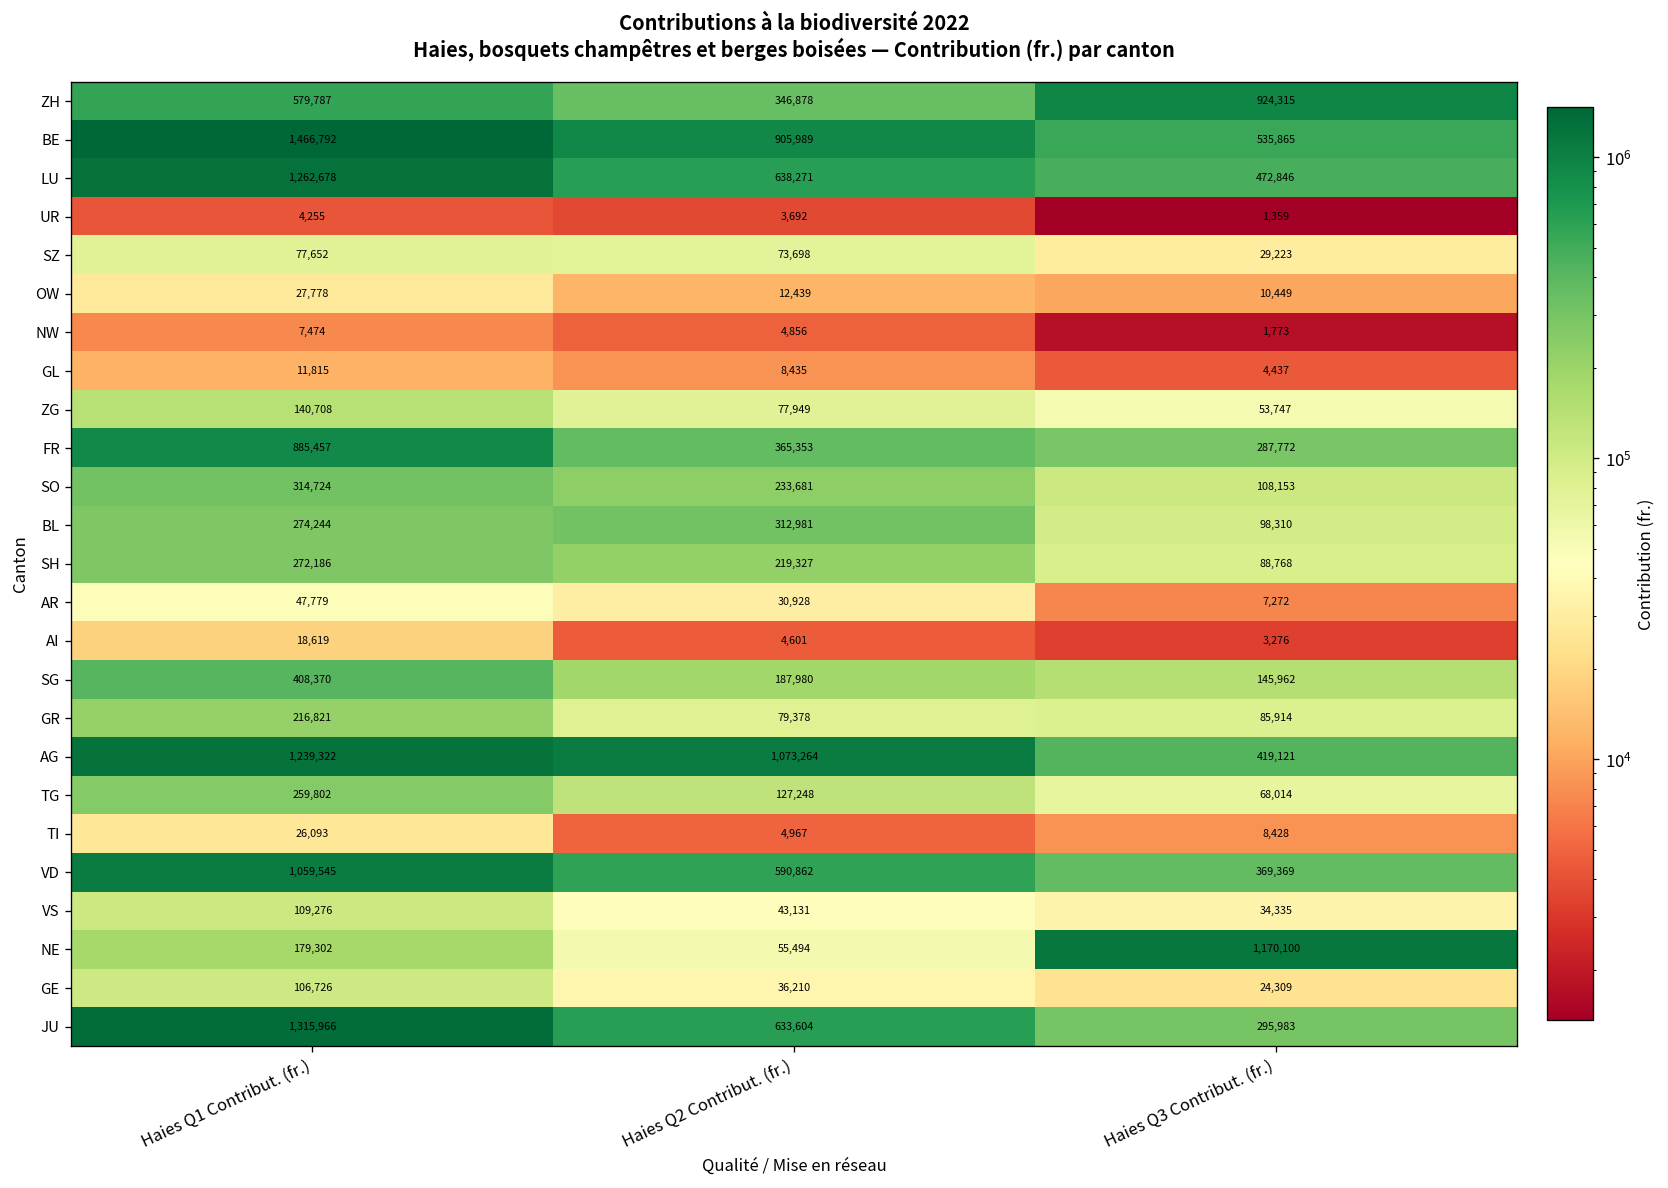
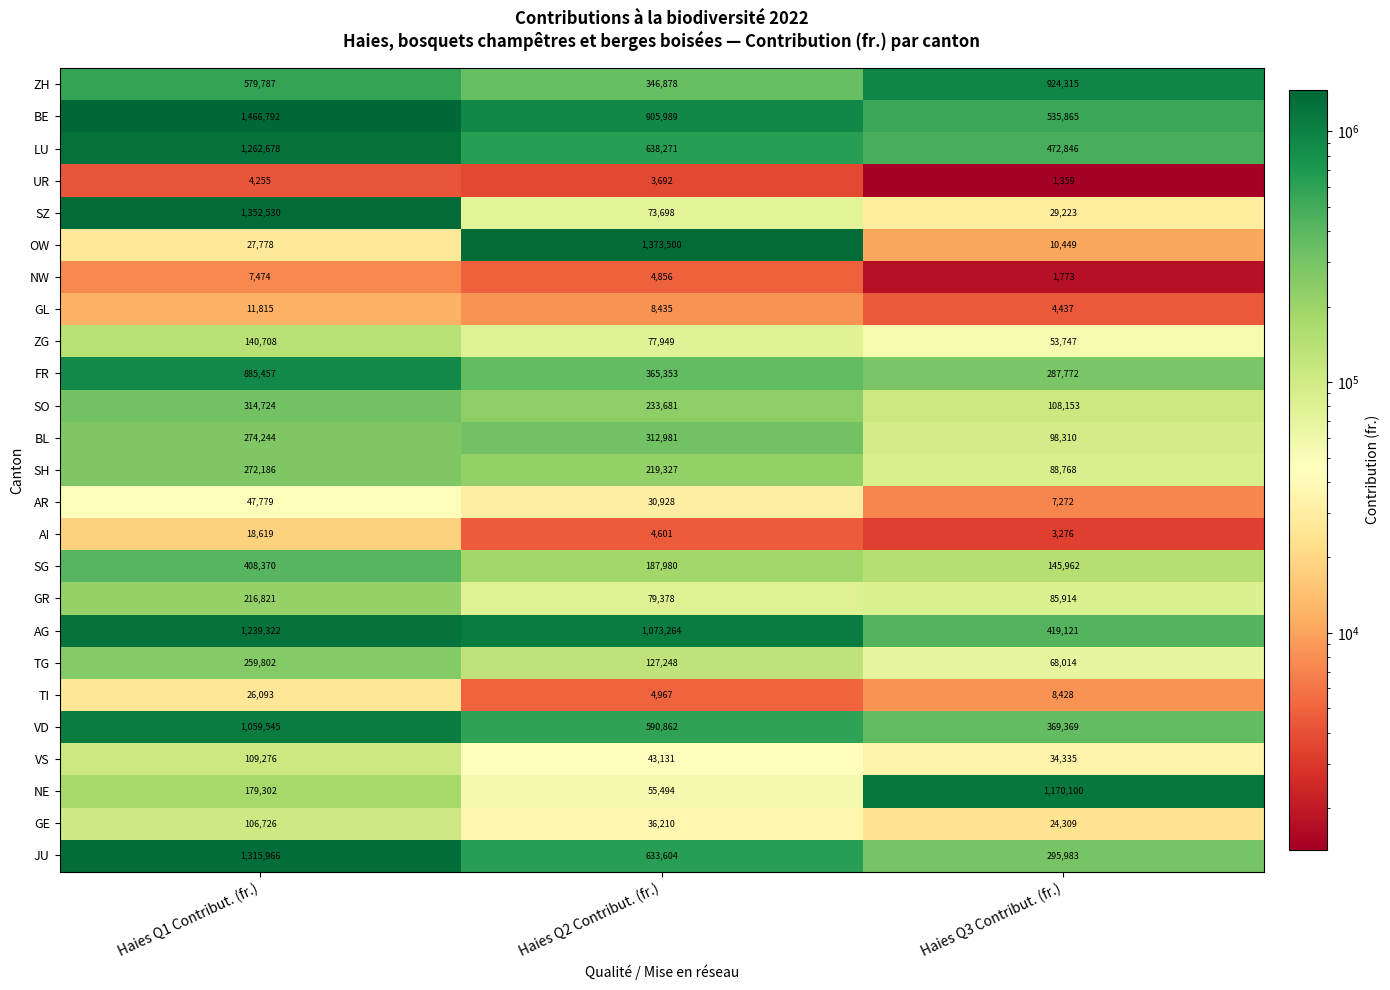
SZ, Haies Q1 Contribut. (fr.): 77,652 -> 1,352,530
OW, Haies Q2 Contribut. (fr.): 12,439 -> 1,373,500
